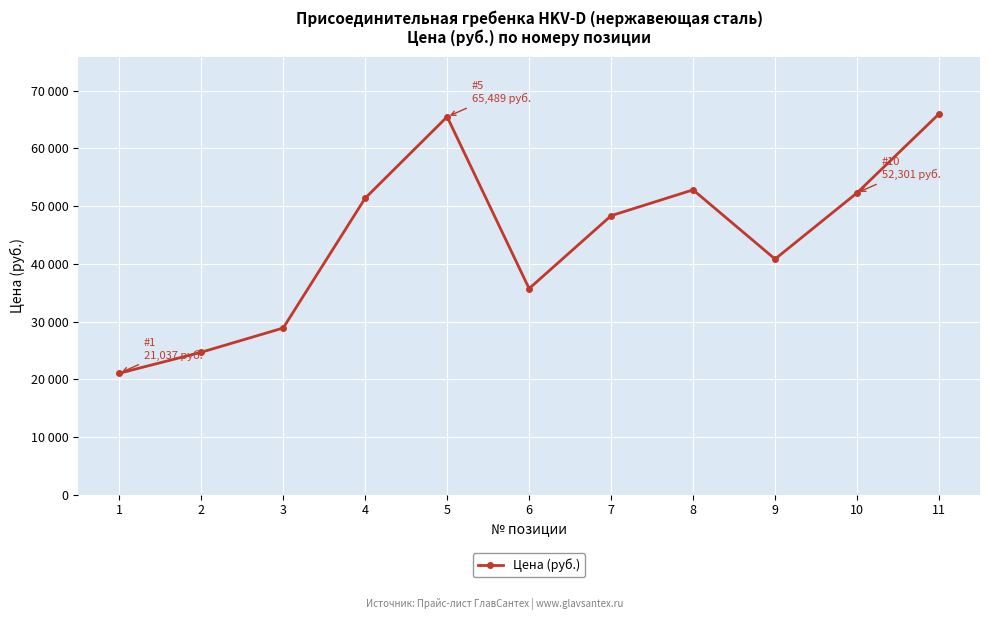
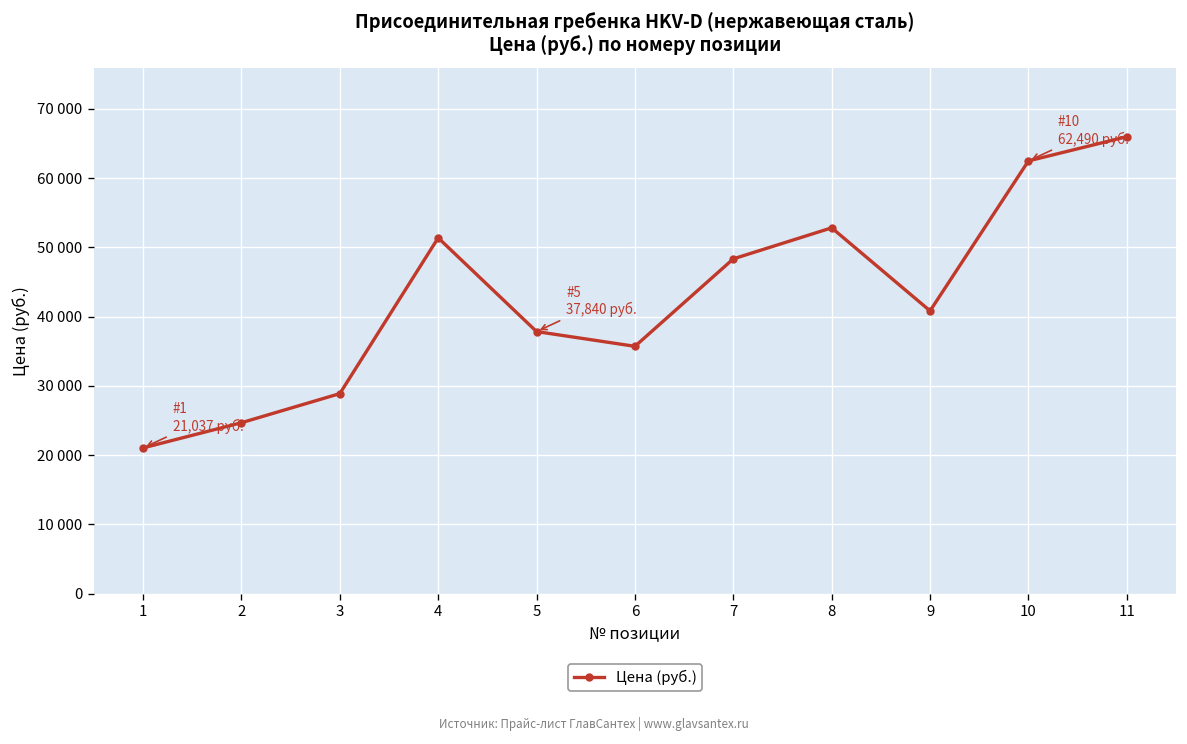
5: 65,489 -> 37,840
10: 52,301 -> 62,490
